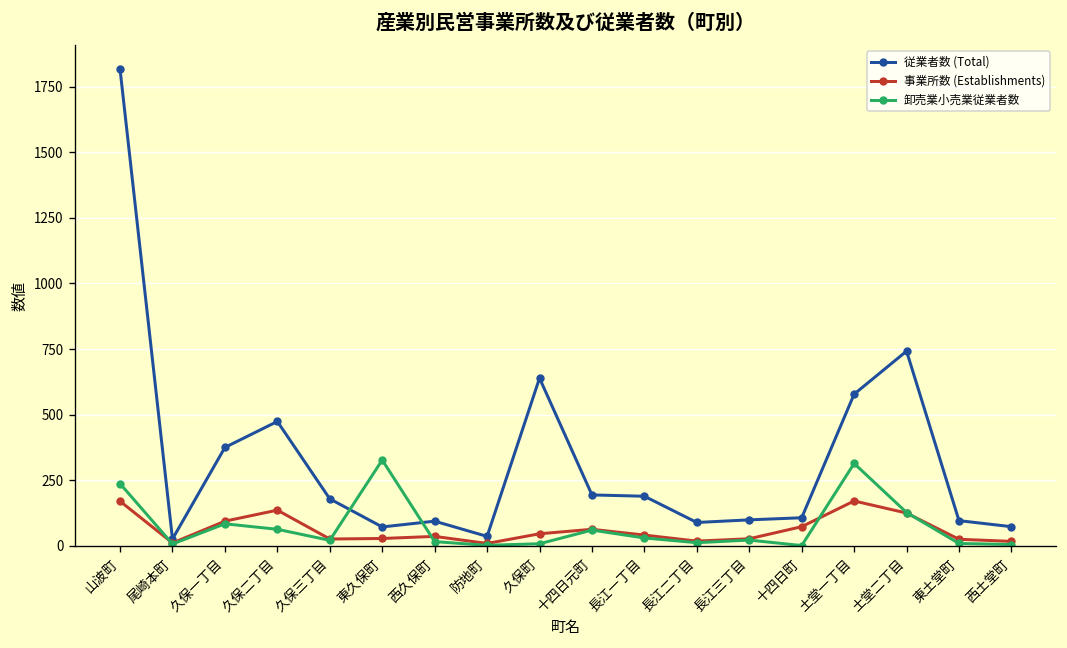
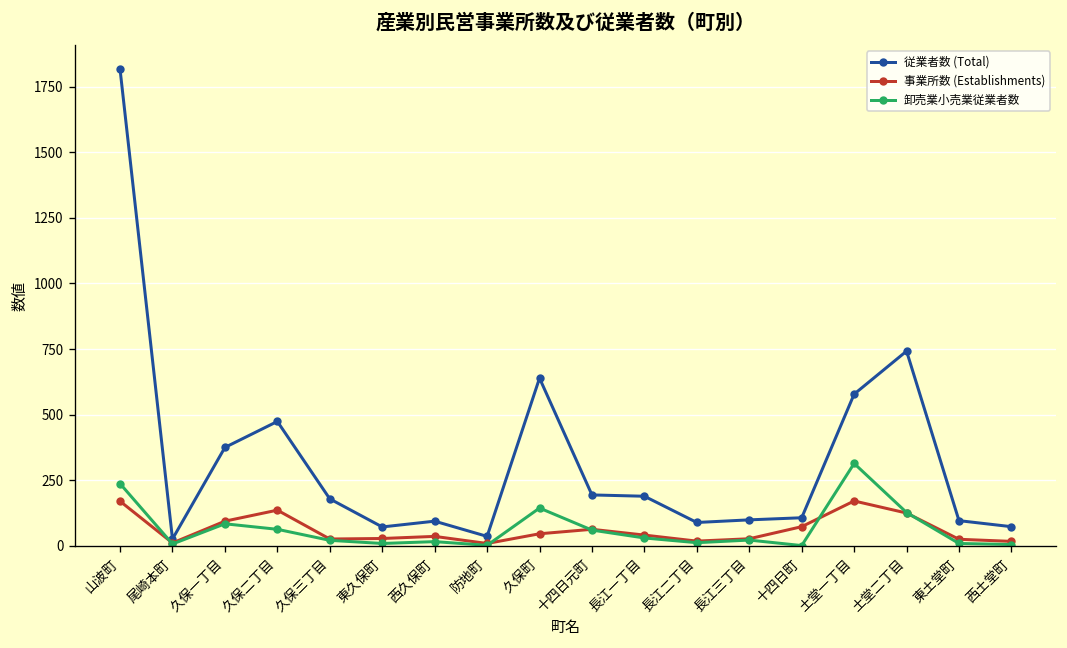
卸売業小売業従業者数, 東久保町: 330 -> 10
卸売業小売業従業者数, 久保町: 10 -> 140
